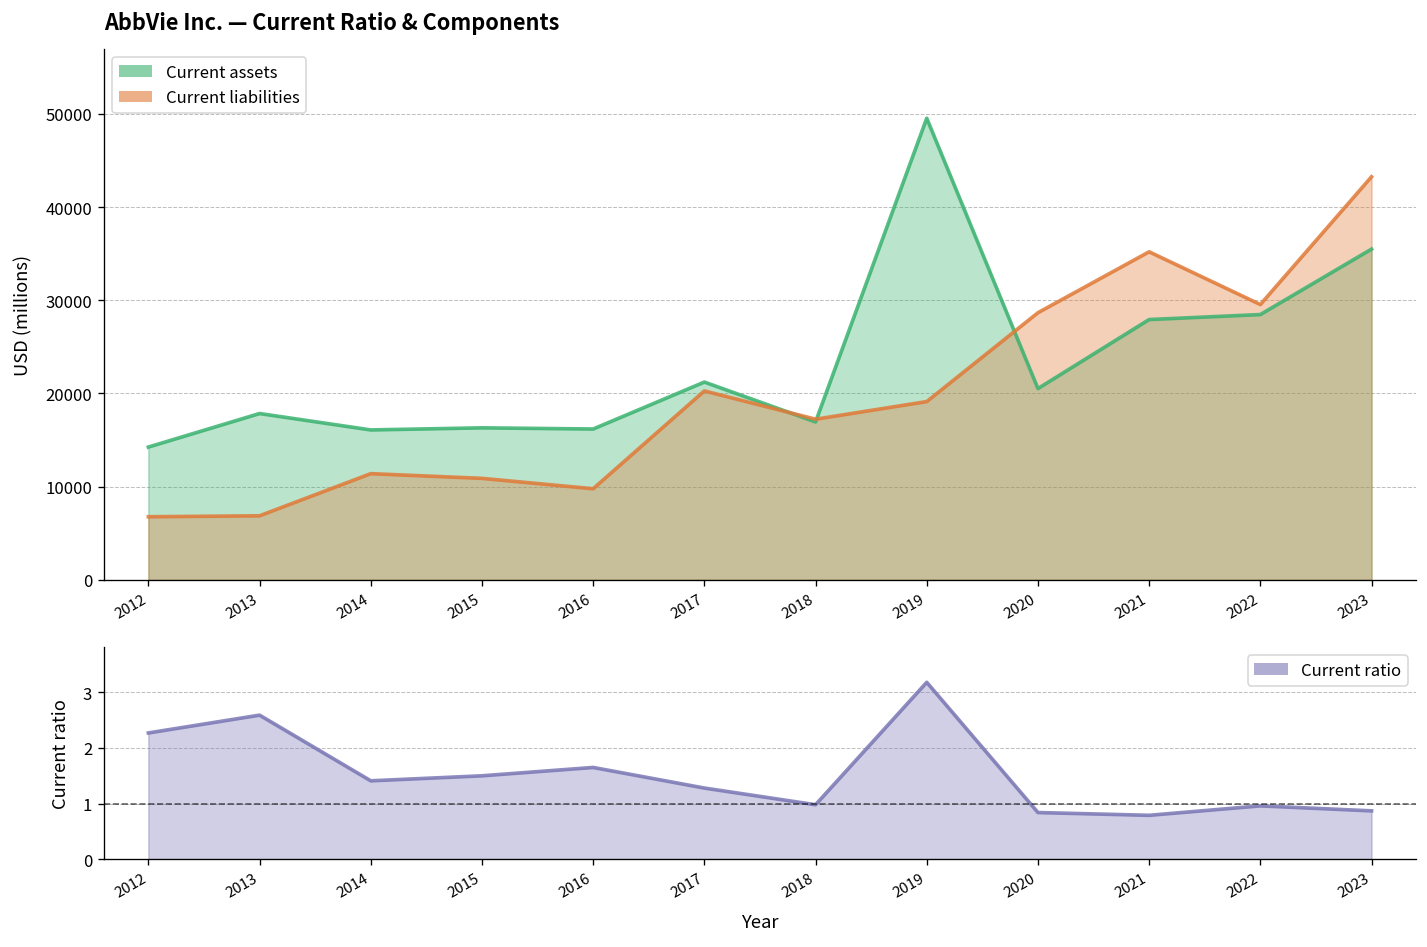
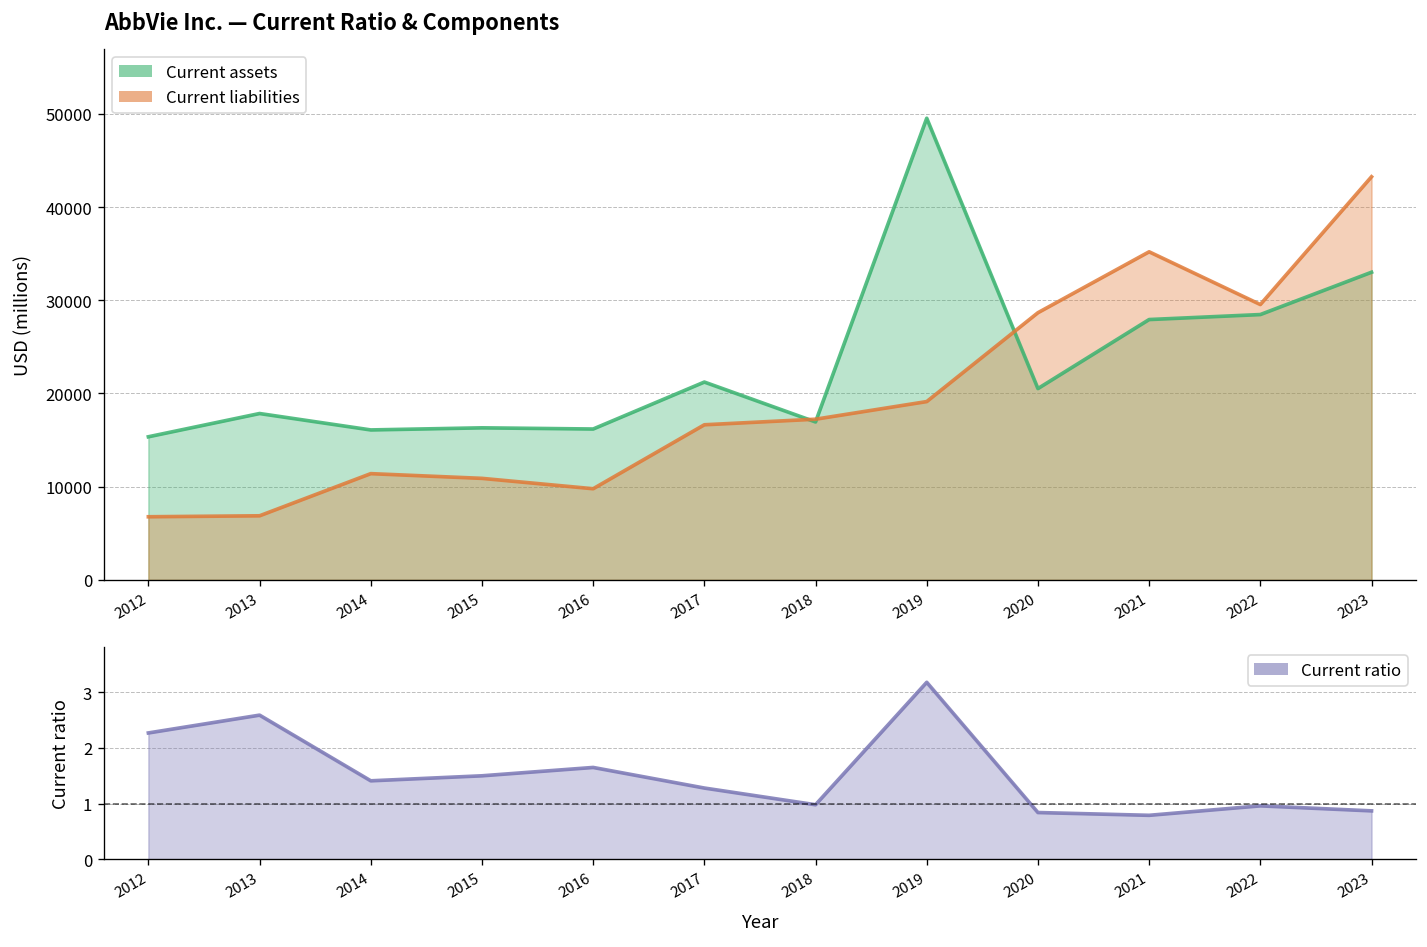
AbbVie Inc. — Current Ratio & Components, Current assets, 2012: 14000 -> 15000
AbbVie Inc. — Current Ratio & Components, Current liabilities, 2017: 20000 -> 17000
AbbVie Inc. — Current Ratio & Components, Current assets, 2023: 35000 -> 33000
